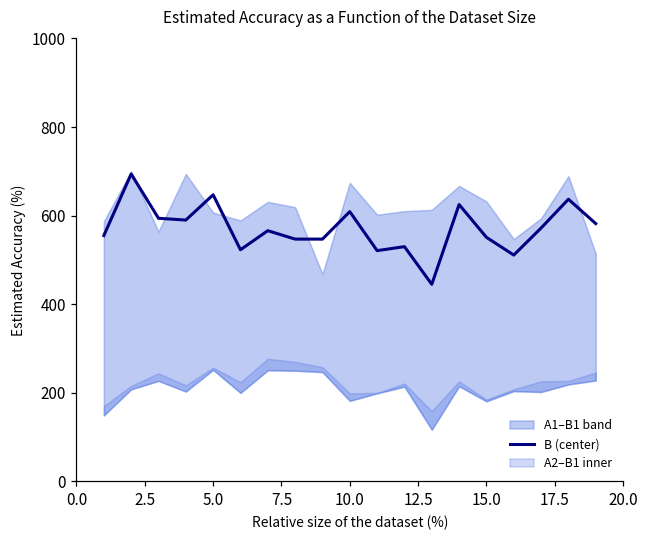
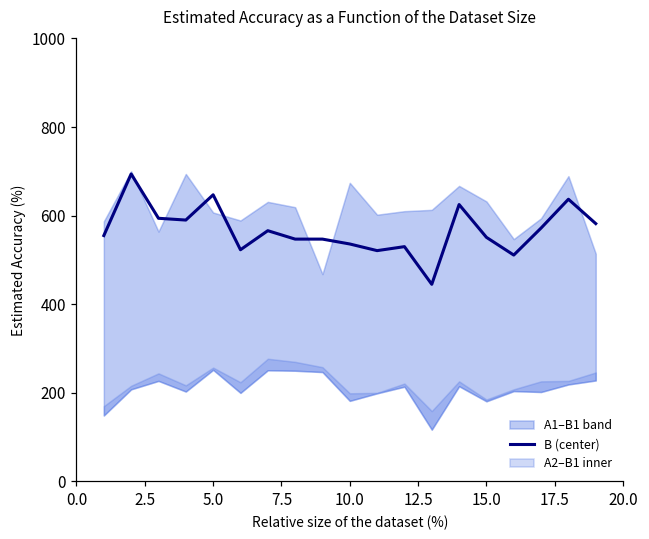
B (center), 10.0: 610 -> 540
